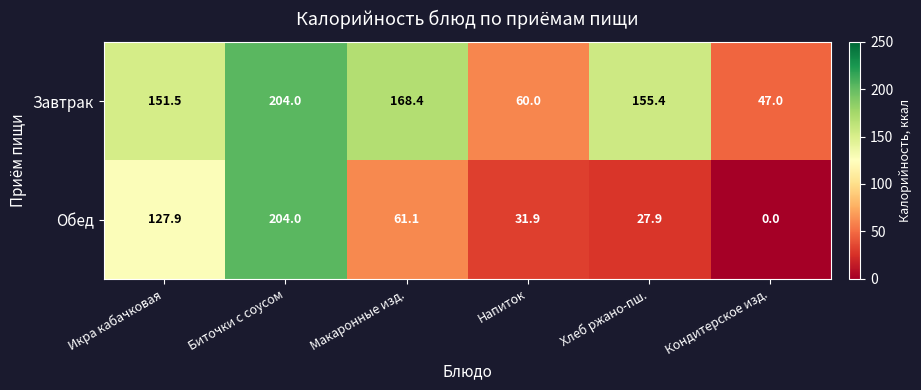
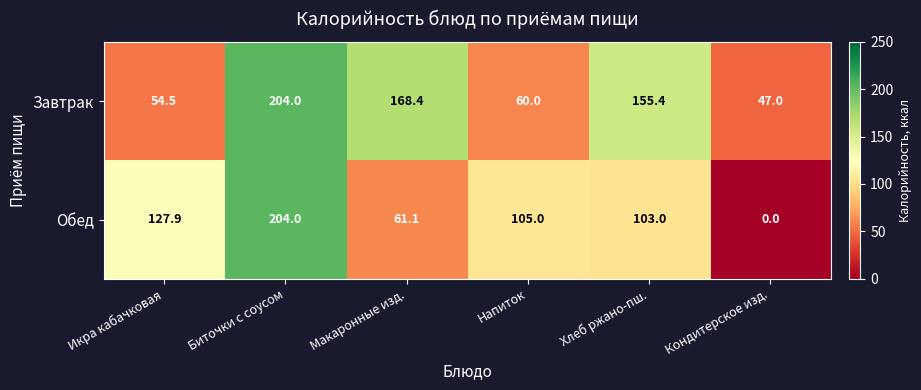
Завтрак, Икра кабачковая: 151.5 -> 54.5
Обед, Напиток: 31.9 -> 105.0
Обед, Хлеб ржано-пш.: 27.9 -> 103.0
